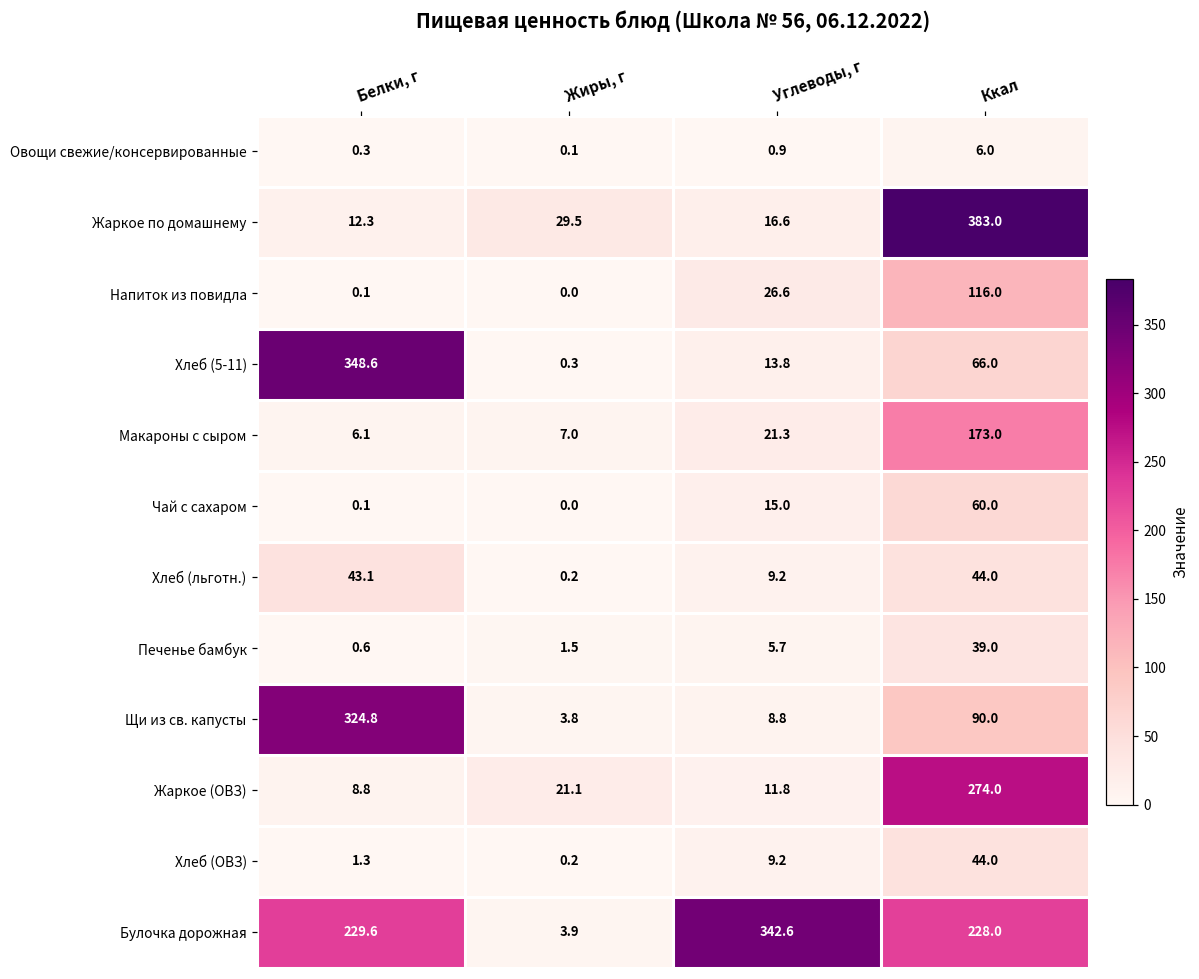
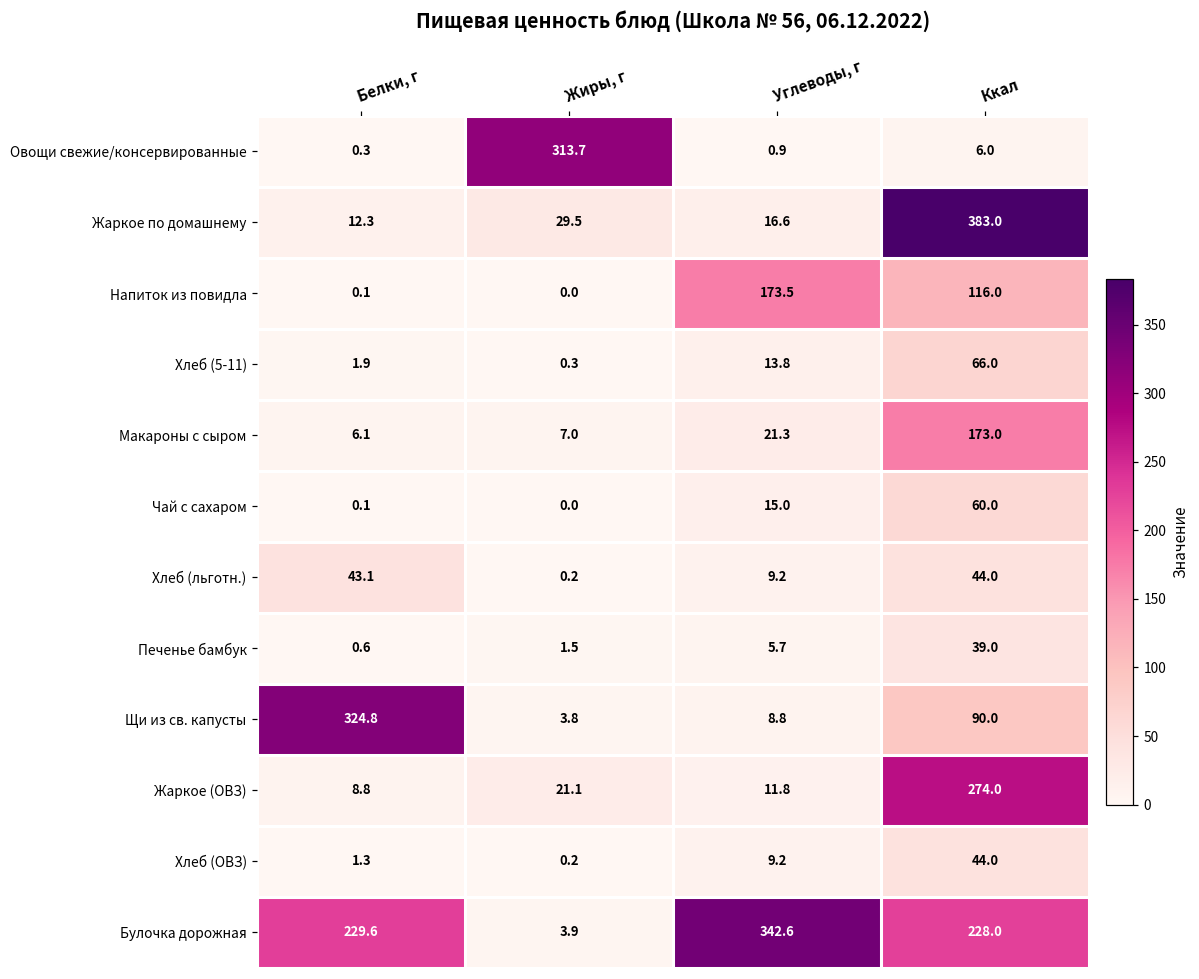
Овощи свежие/консервированные, Жиры, г: 0.1 -> 313.7
Напиток из повидла, Углеводы, г: 26.6 -> 173.5
Хлеб (5-11), Белки, г: 348.6 -> 1.9
